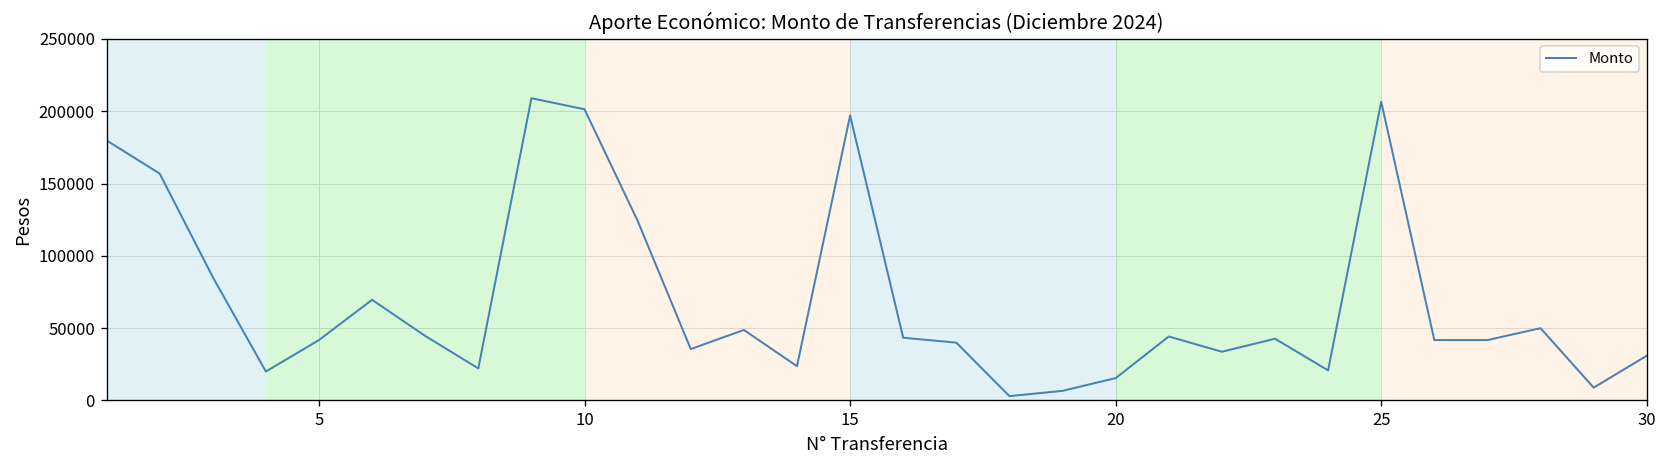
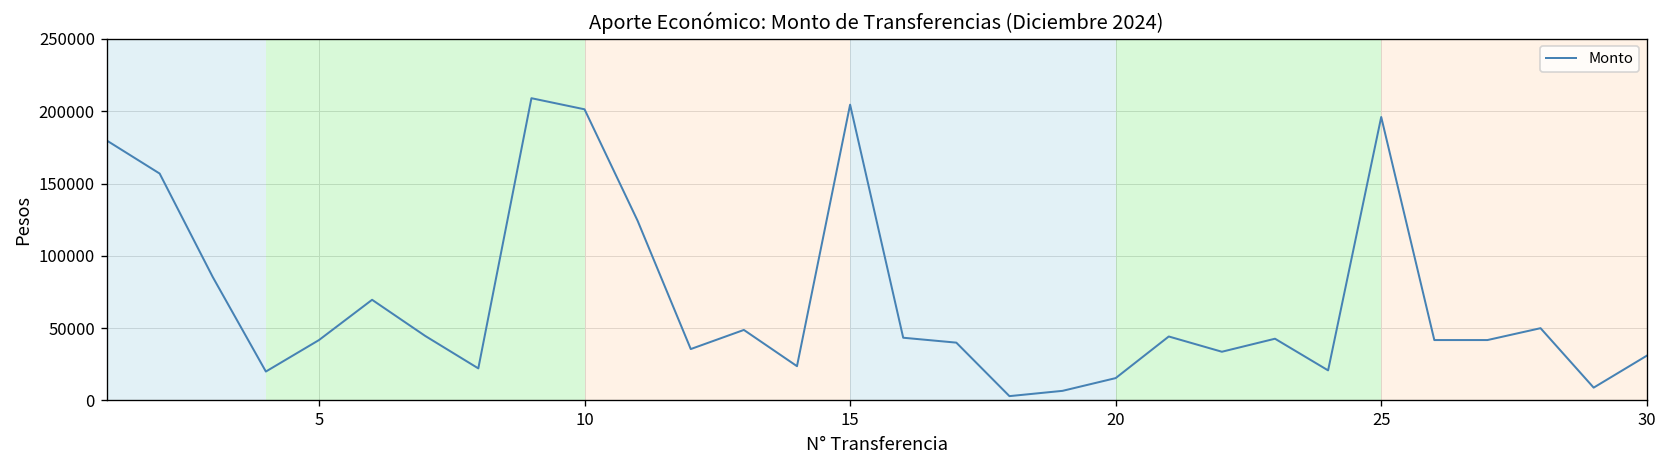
15: 197000 -> 205000
25: 207000 -> 196000
